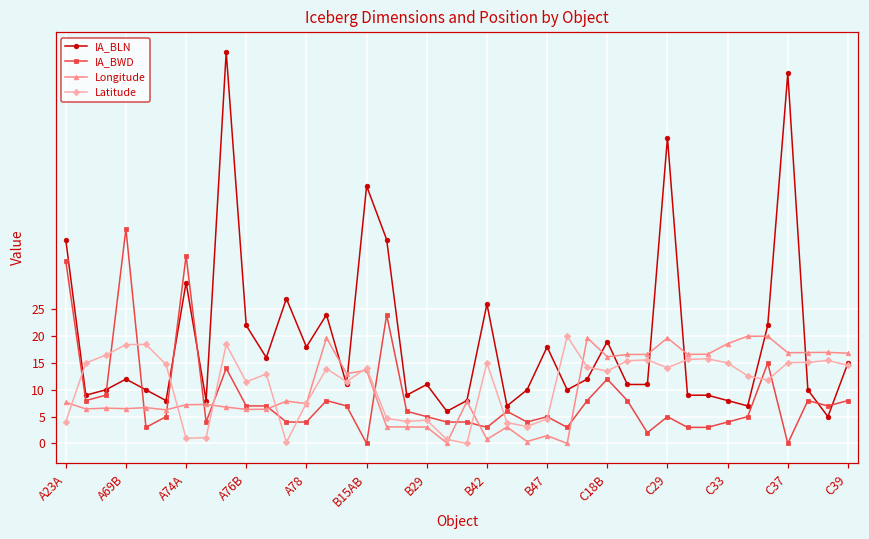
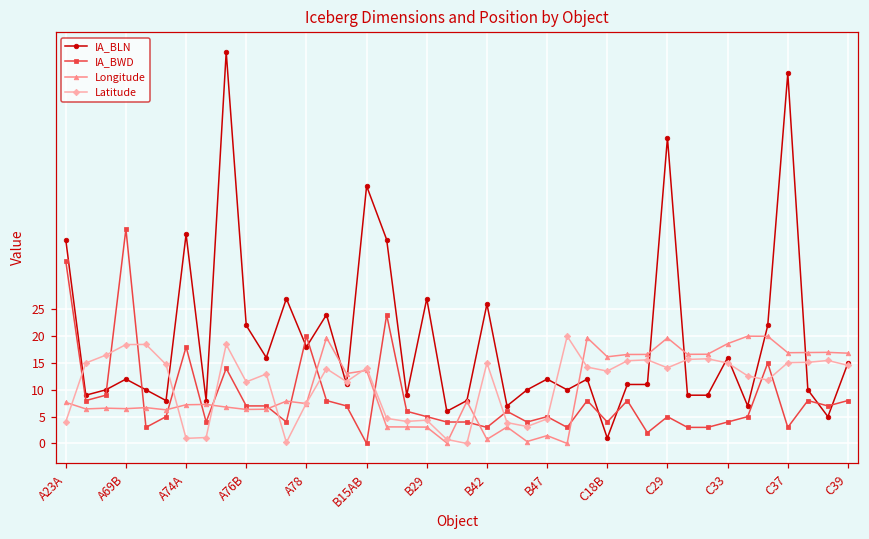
IA_BLN, A74A: 30 -> 39
IA_BWD, A74A: 35 -> 18
IA_BWD, A78: 4 -> 20
IA_BLN, B29: 11 -> 27
IA_BLN, B47: 18 -> 12
IA_BLN, C18B: 19 -> 1
IA_BWD, C18B: 12 -> 4
IA_BLN, C33: 8 -> 16
IA_BWD, C37: 0 -> 3
